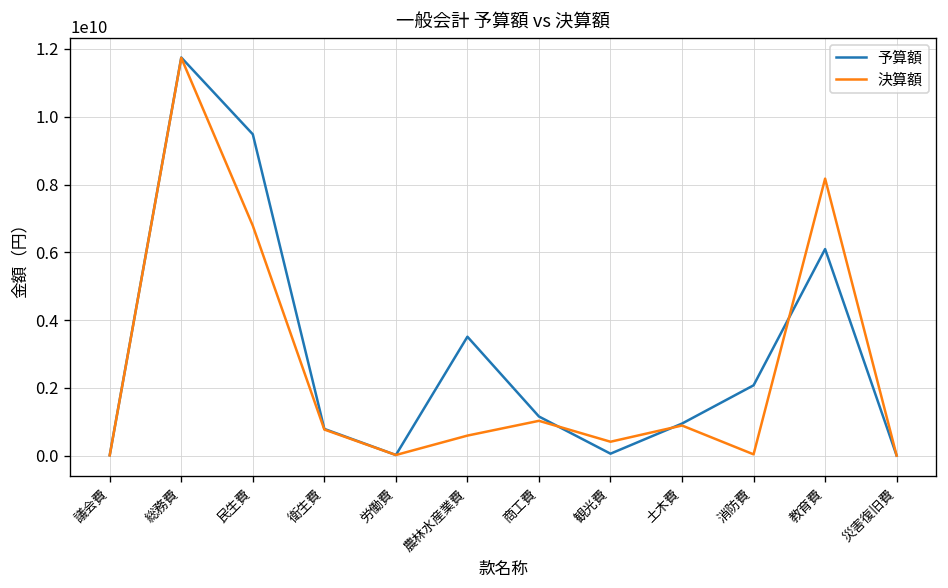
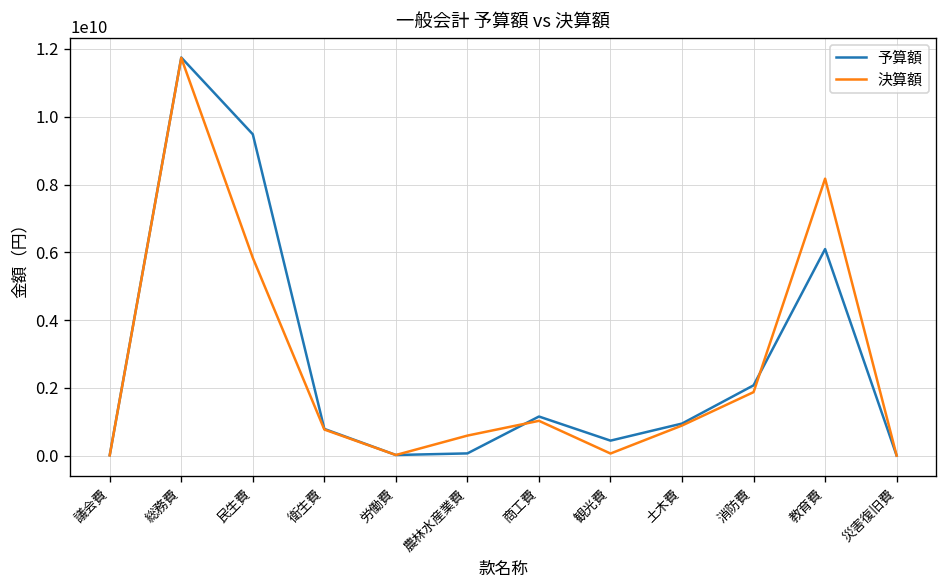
決算額, 民生費: 6800000000 -> 5800000000
予算額, 農林水産業費: 3500000000 -> 100000000
予算額, 観光費: 100000000 -> 400000000
決算額, 観光費: 400000000 -> 100000000
決算額, 消防費: 0 -> 1900000000
